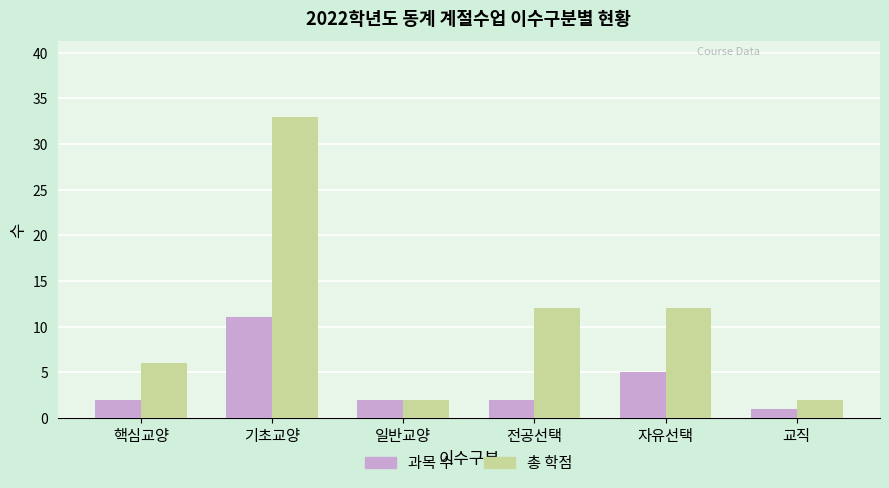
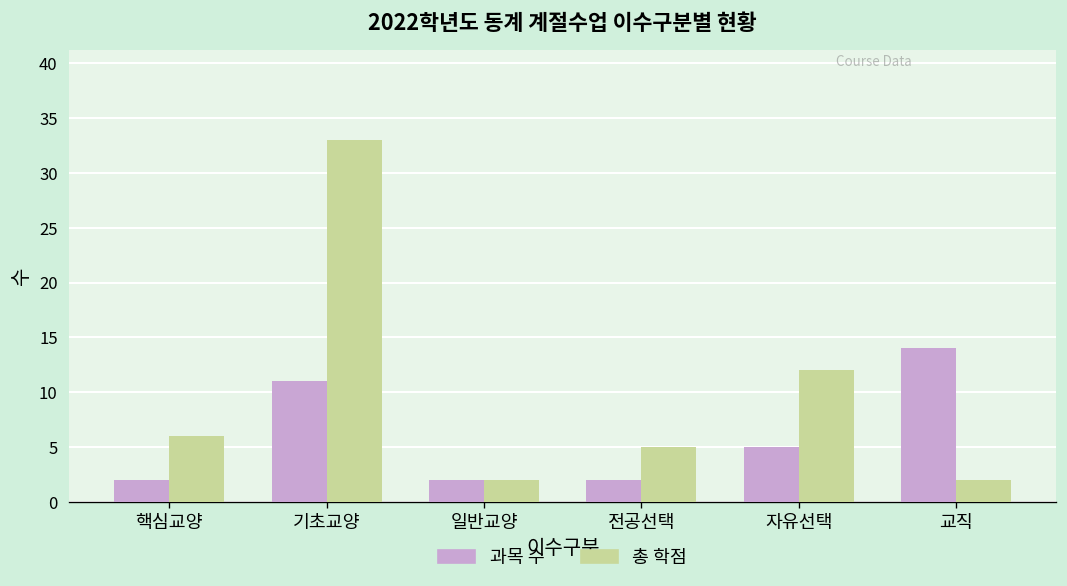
총 학점, 전공선택: 12 -> 5
과목 수, 교직: 1 -> 14
